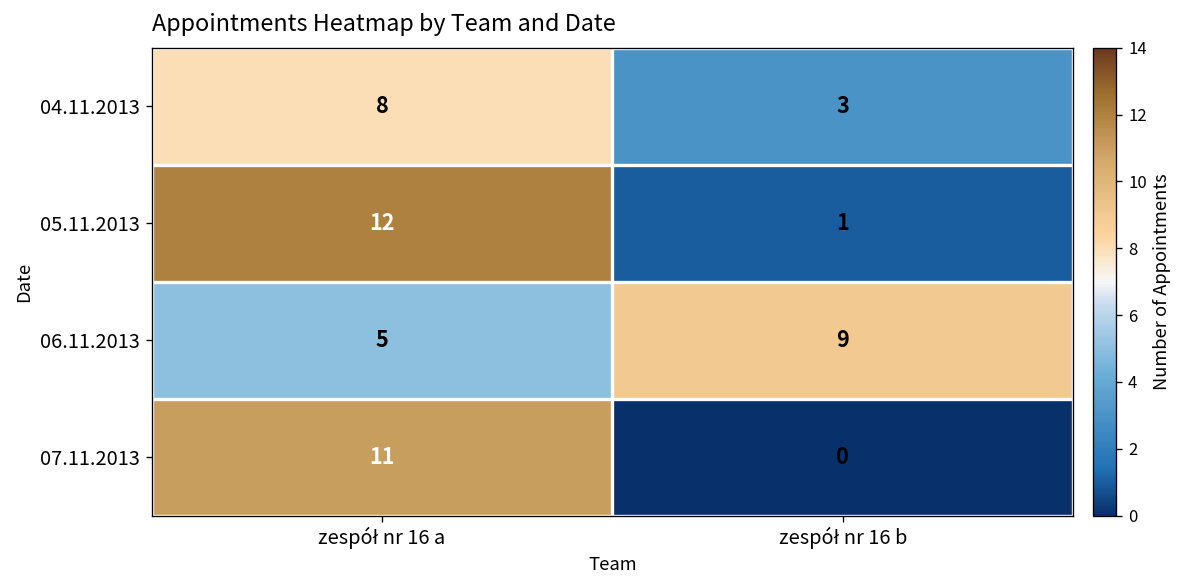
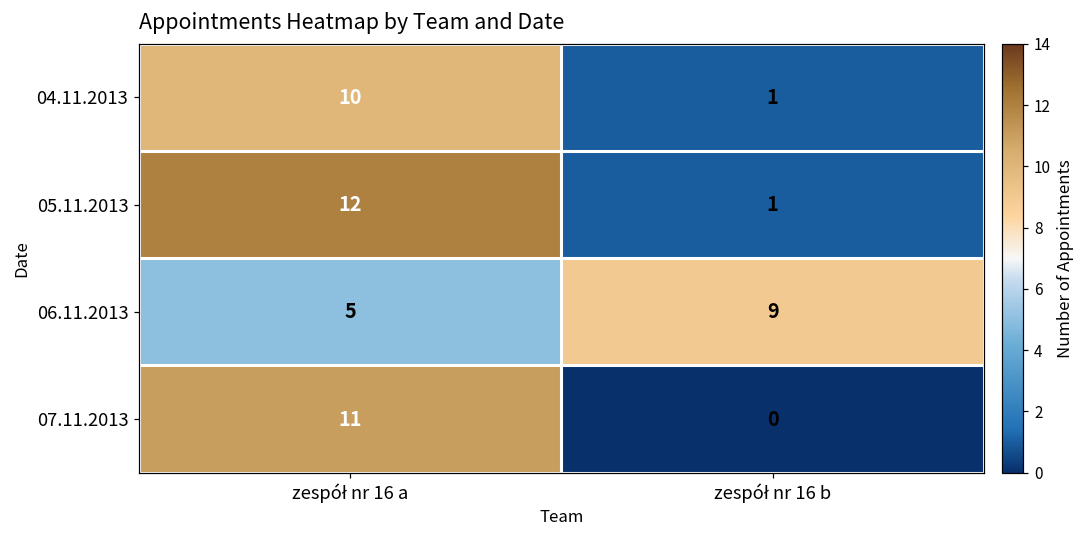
04.11.2013, zespół nr 16 a: 8 -> 10
04.11.2013, zespół nr 16 b: 3 -> 1
